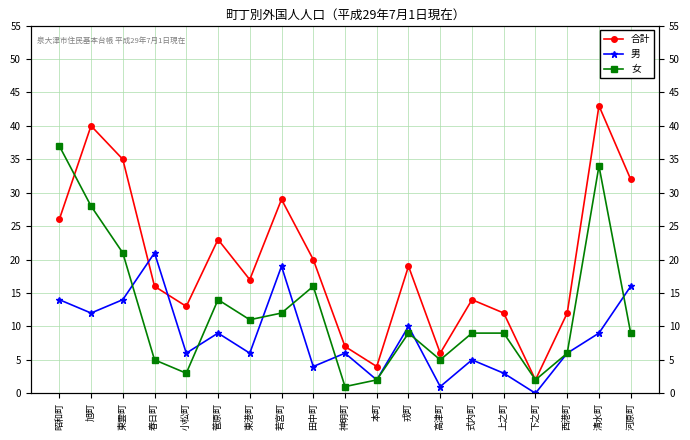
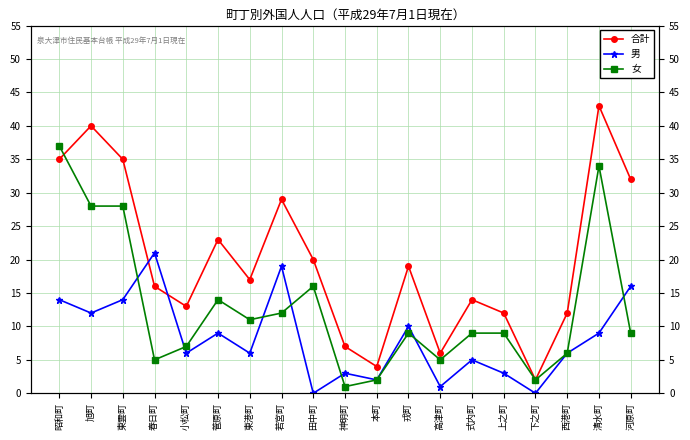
合計, 昭和町: 26 -> 35
女, 東雲町: 21 -> 28
女, 小松町: 3 -> 7
男, 田中町: 4 -> 0
男, 神明町: 6 -> 3
